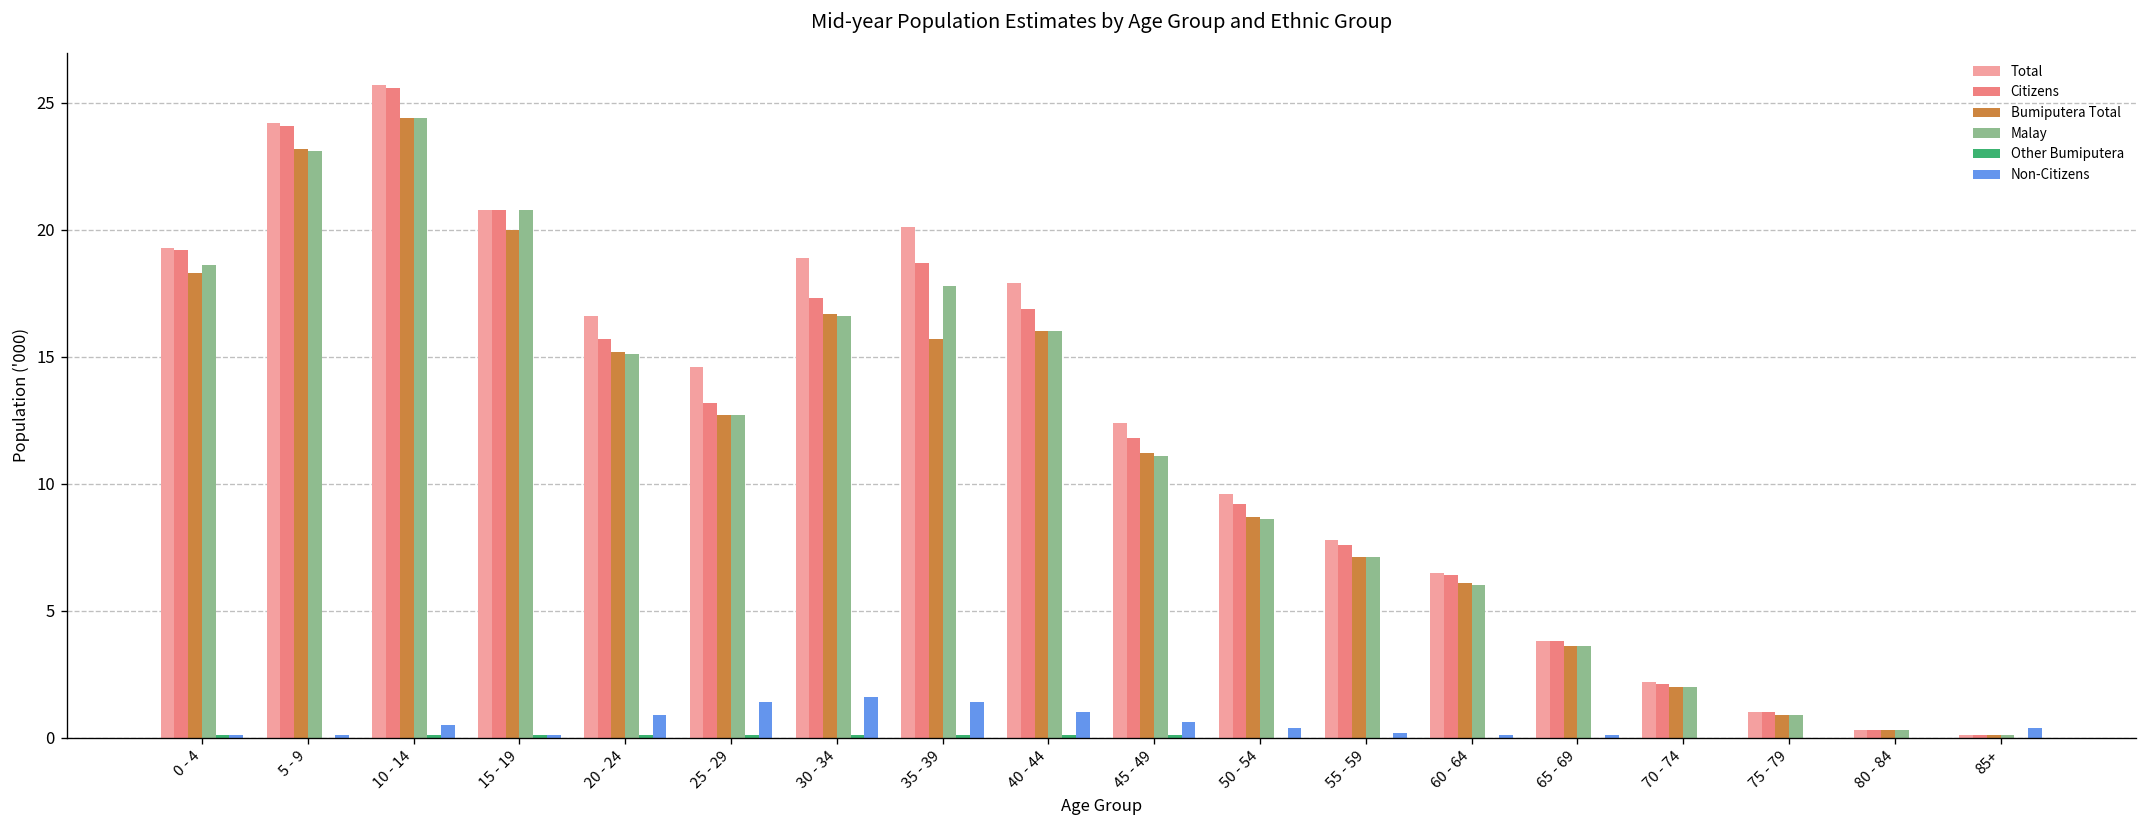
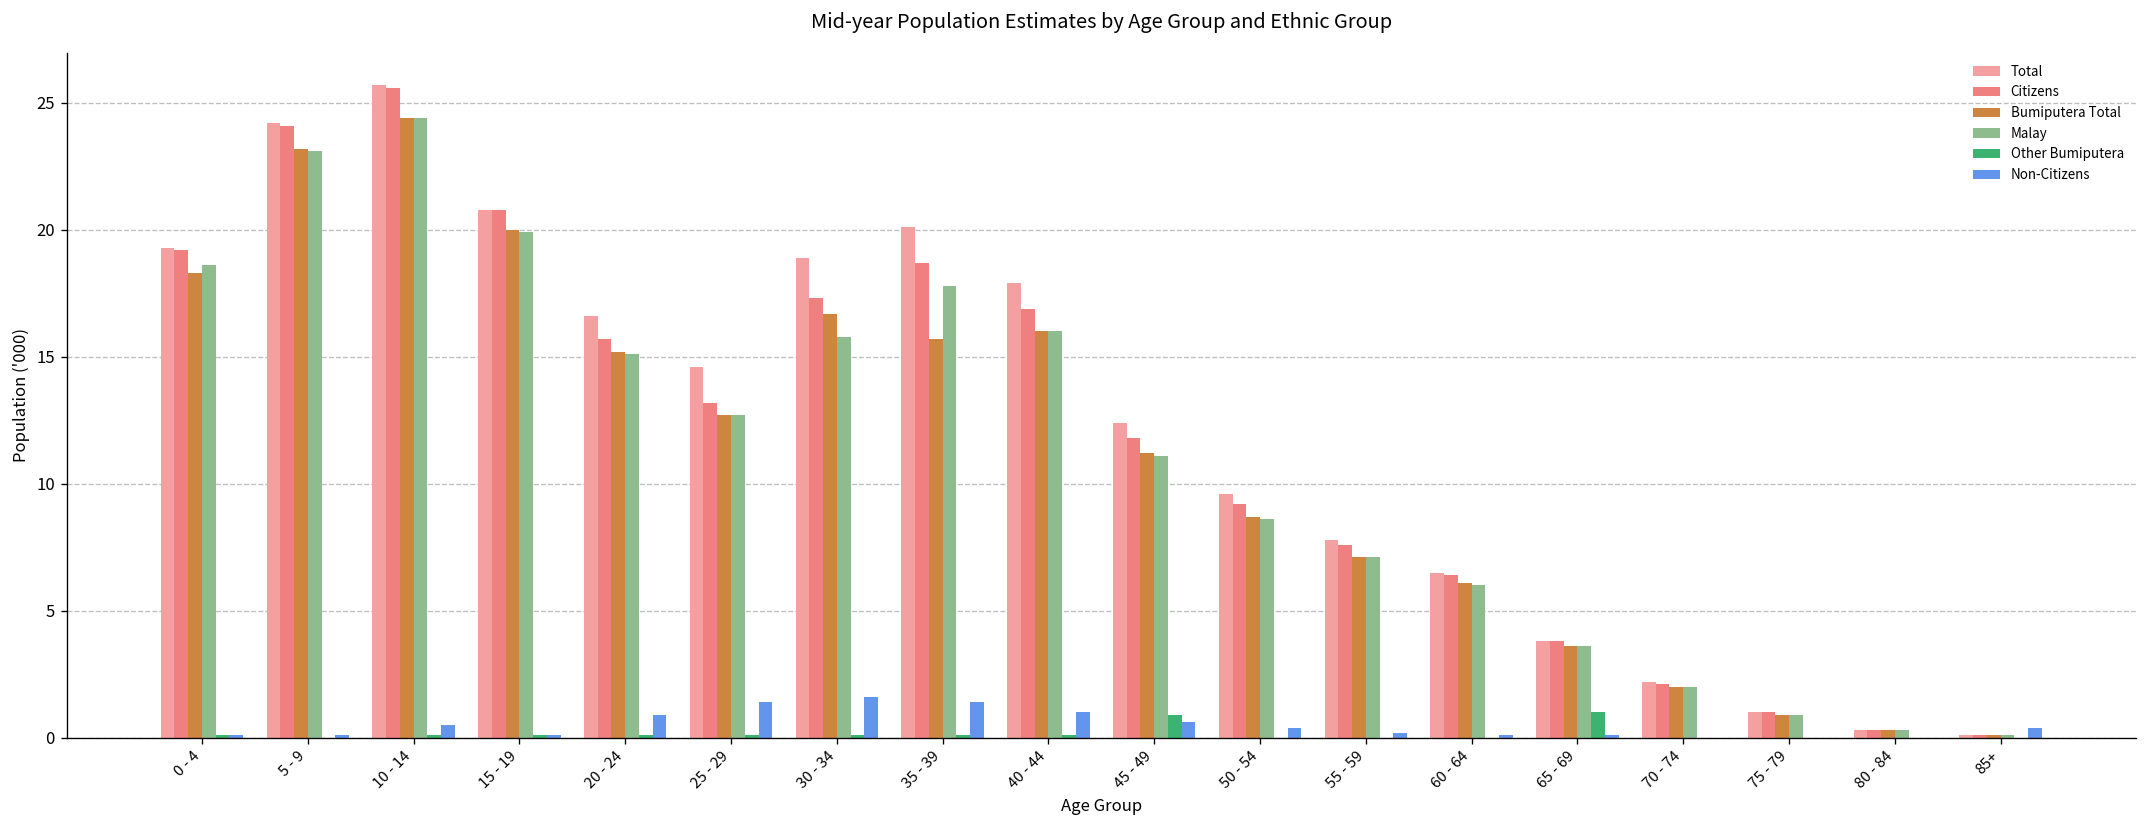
Malay, 15 - 19: 20.8 -> 19.9
Malay, 30 - 34: 16.6 -> 15.8
Other Bumiputera, 45 - 49: 0.1 -> 0.9
Other Bumiputera, 65 - 69: 0 -> 1
